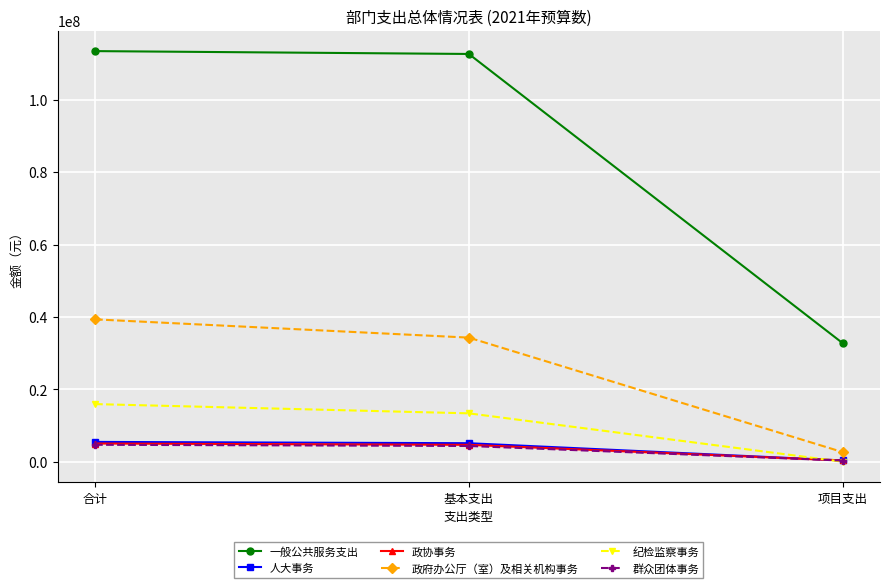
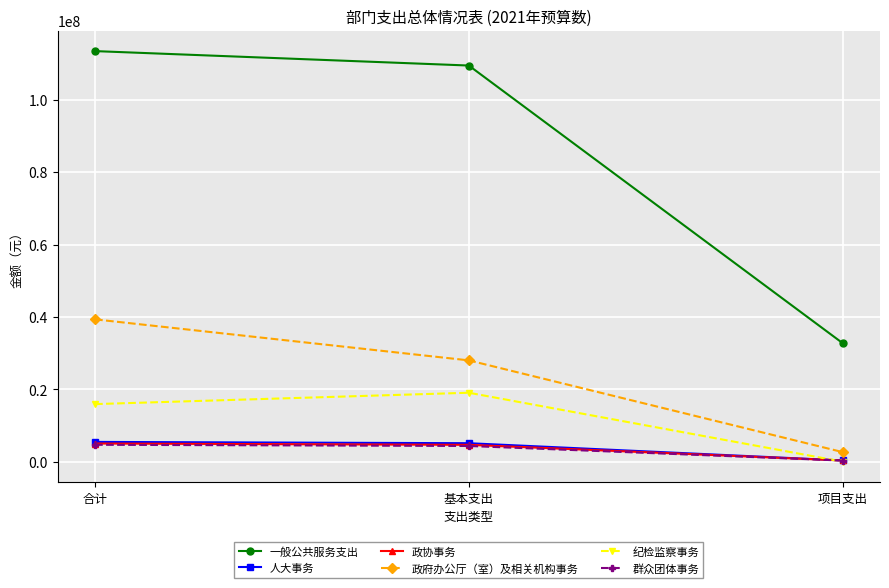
一般公共服务支出, 基本支出: 113000000 -> 109000000
政府办公厅（室）及相关机构事务, 基本支出: 34000000 -> 28000000
纪检监察事务, 基本支出: 13000000 -> 19000000
